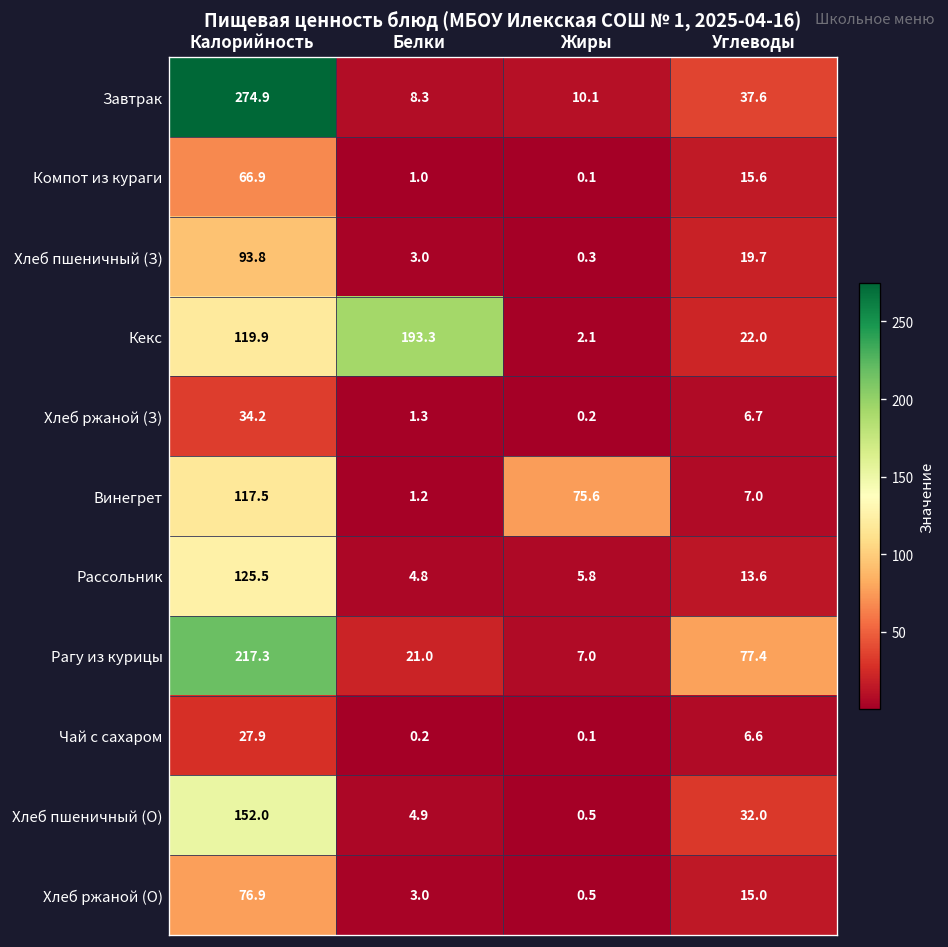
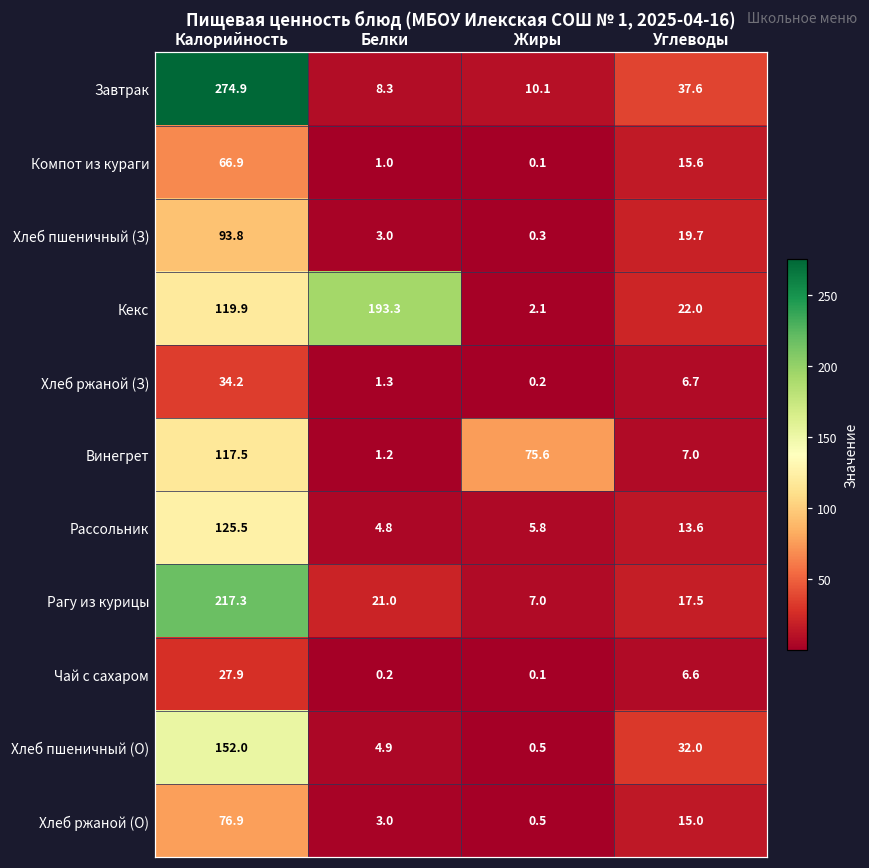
Рагу из курицы, Углеводы: 77.4 -> 17.5
